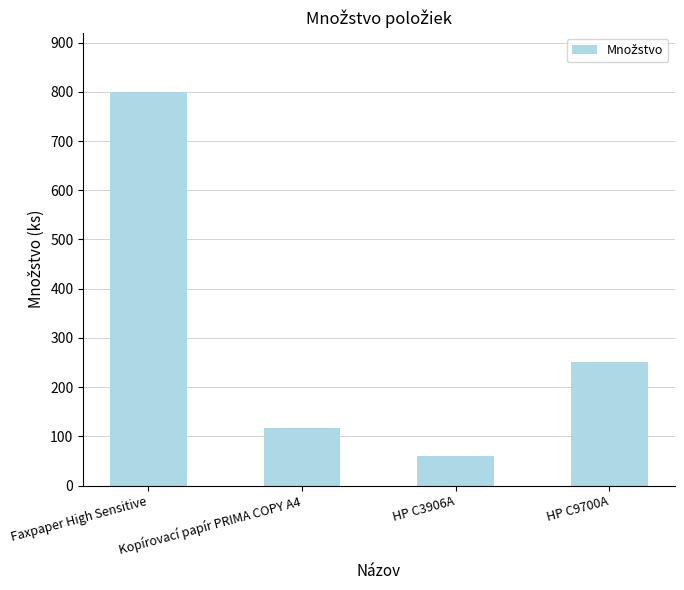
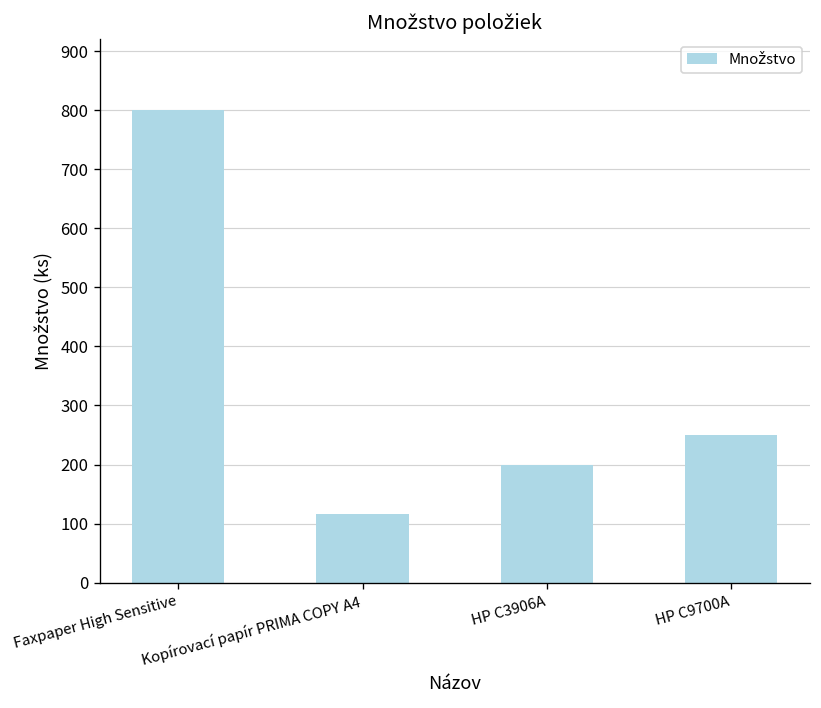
HP C3906A: 60 -> 200
